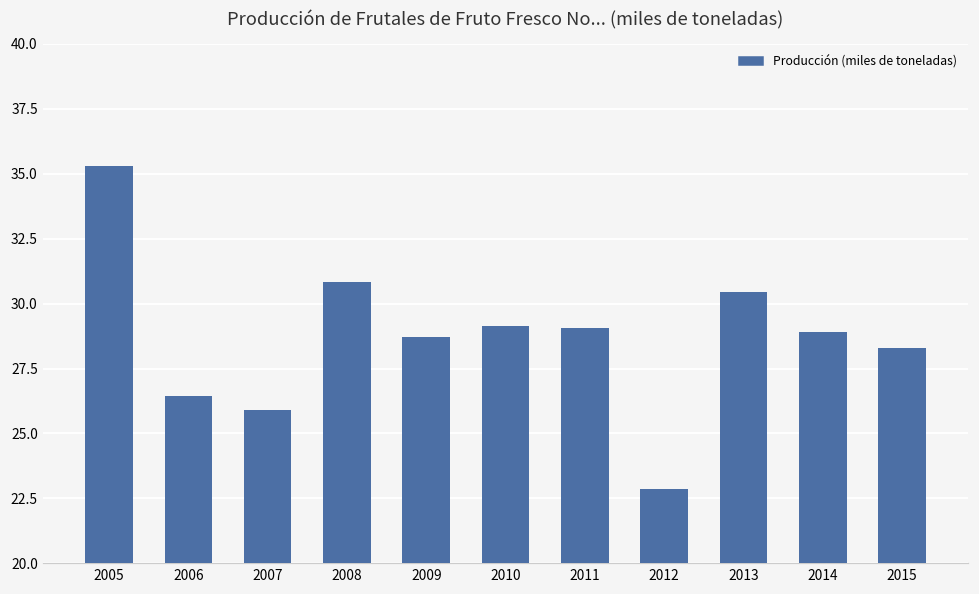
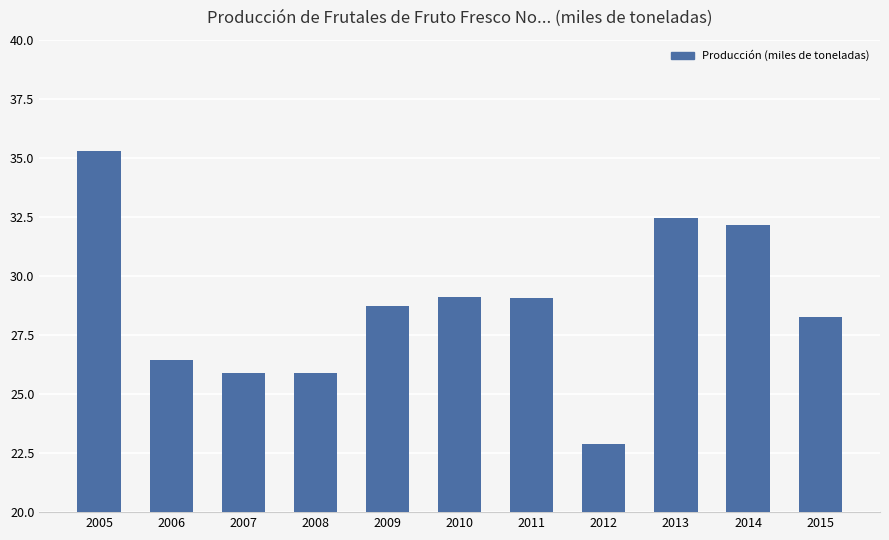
2008: 30.8 -> 25.9
2013: 30.4 -> 32.5
2014: 28.9 -> 32.2
